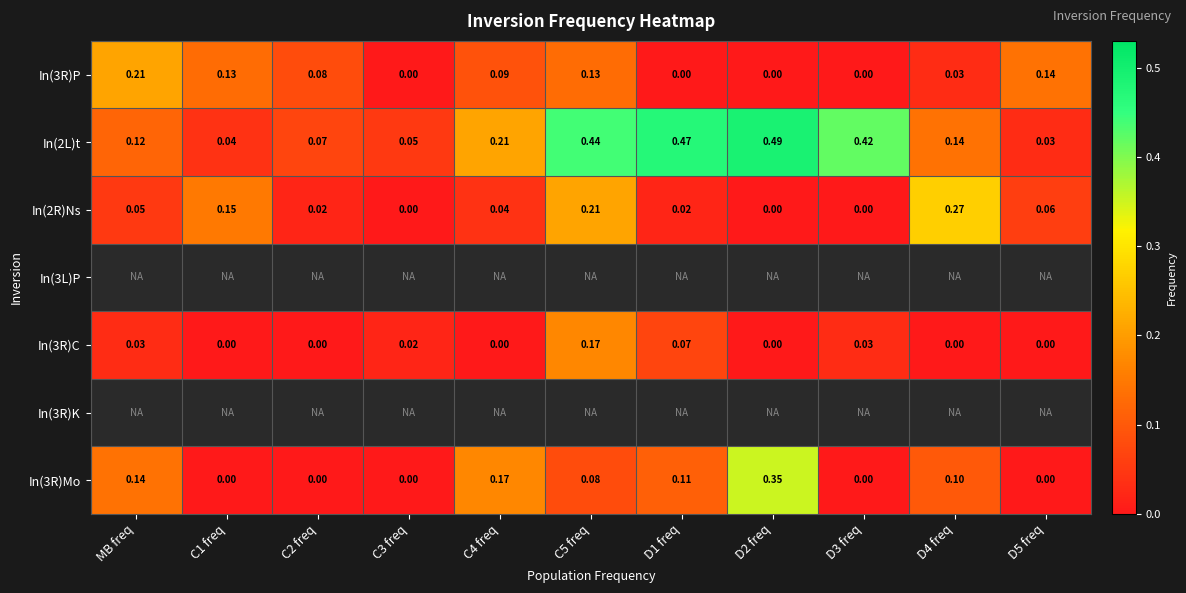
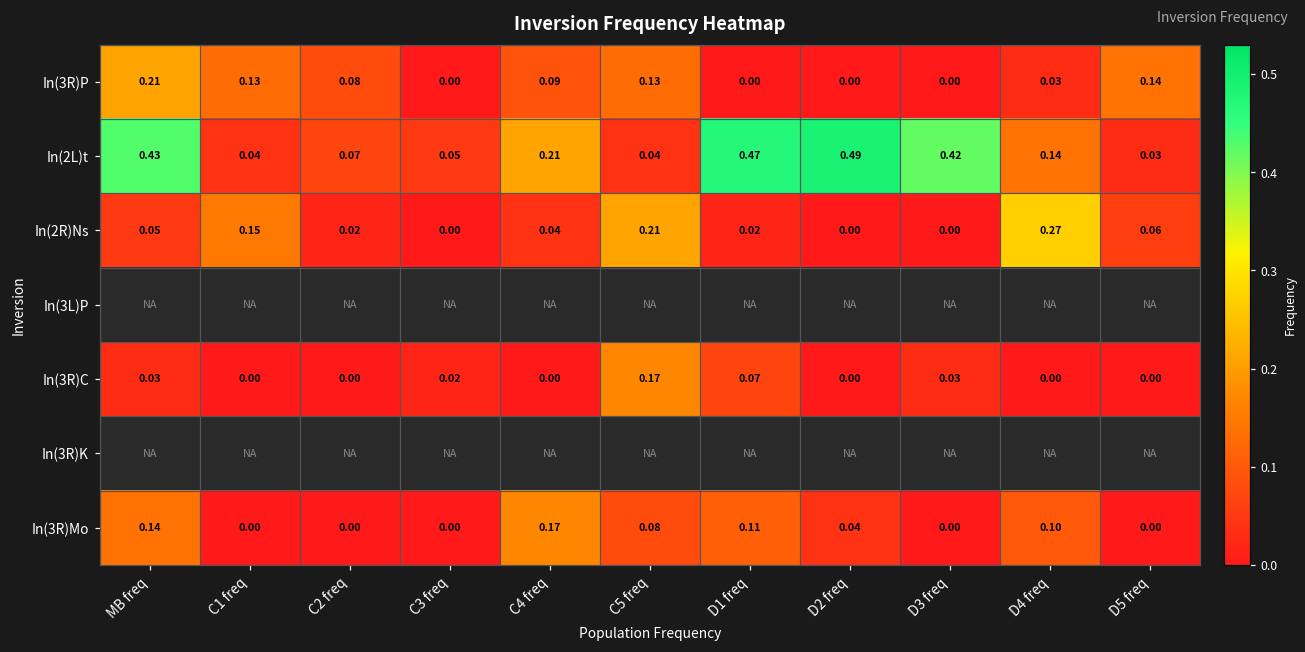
In(2L)t, MB freq: 0.12 -> 0.43
In(2L)t, C5 freq: 0.44 -> 0.04
In(3R)Mo, D2 freq: 0.35 -> 0.04
